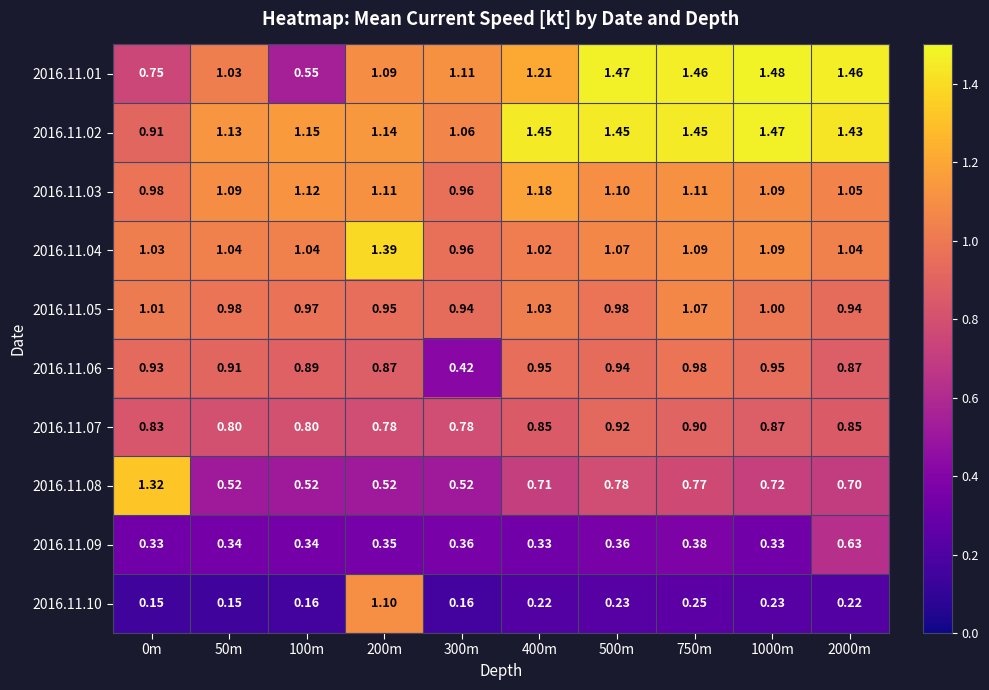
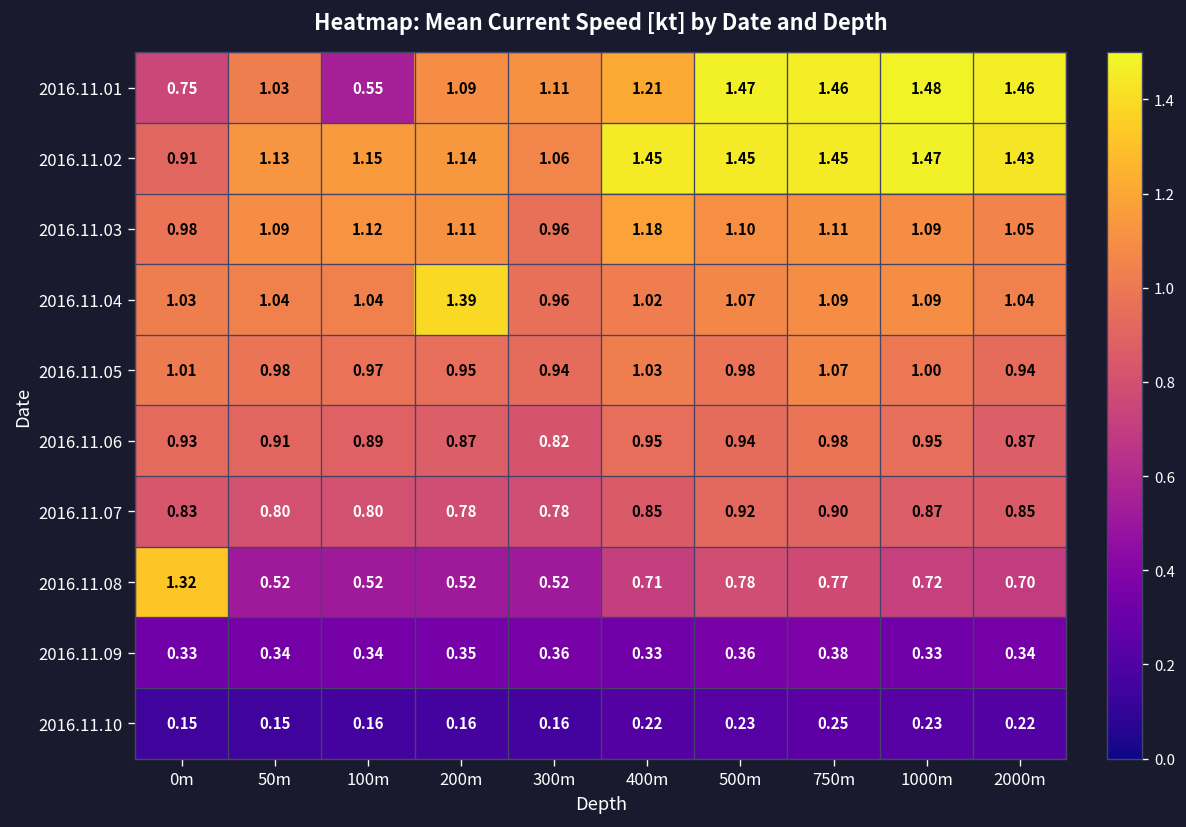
2016.11.06, 300m: 0.42 -> 0.82
2016.11.09, 2000m: 0.63 -> 0.34
2016.11.10, 200m: 1.10 -> 0.16
